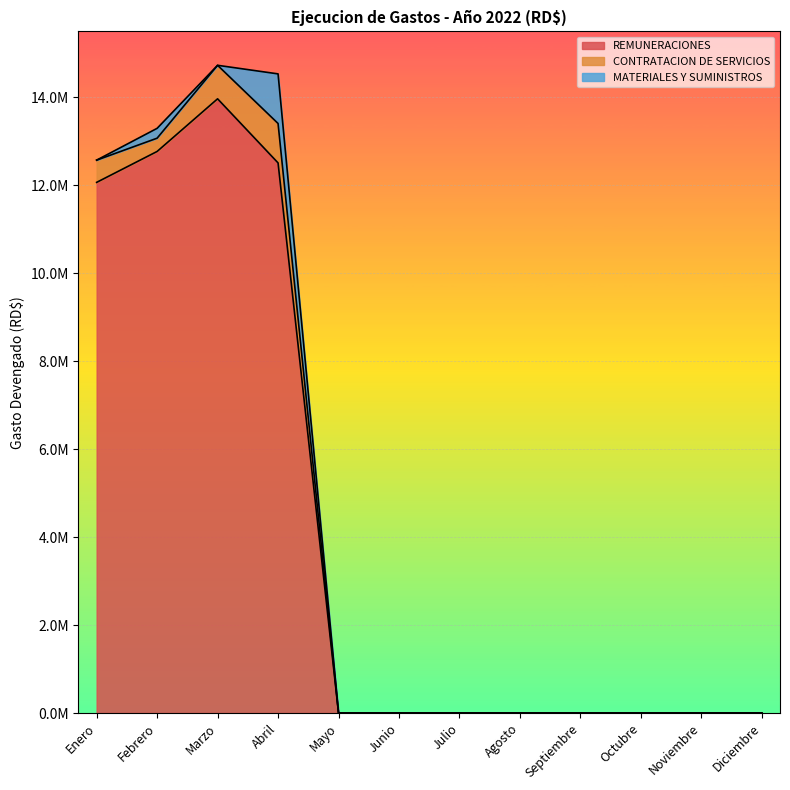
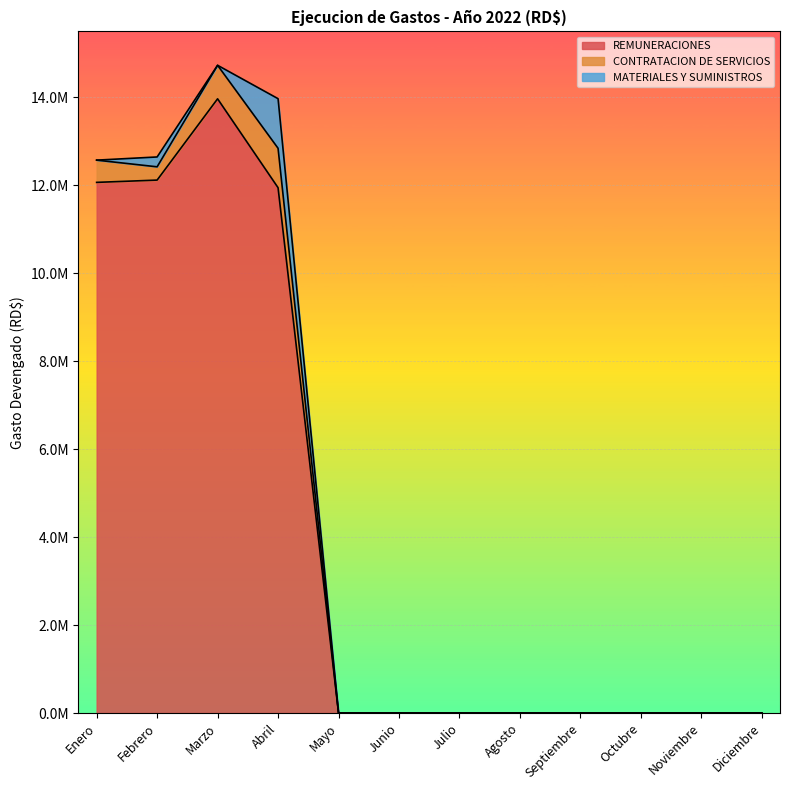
REMUNERACIONES, Febrero: 12800000 -> 12100000
REMUNERACIONES, Abril: 12500000 -> 11900000
